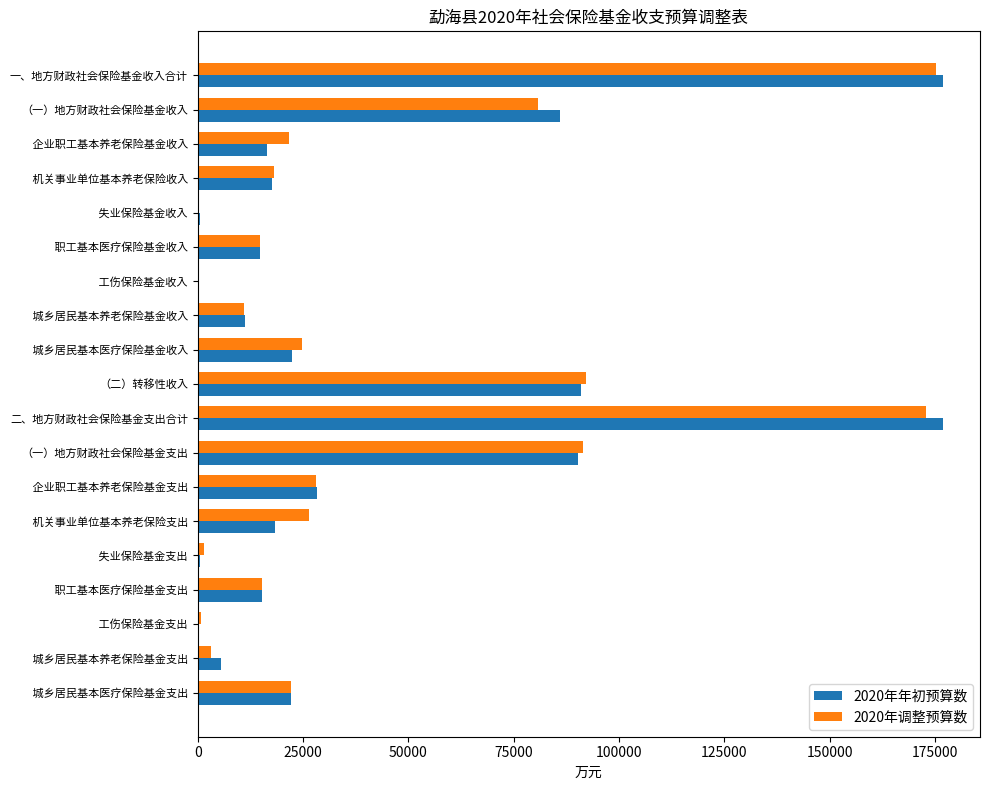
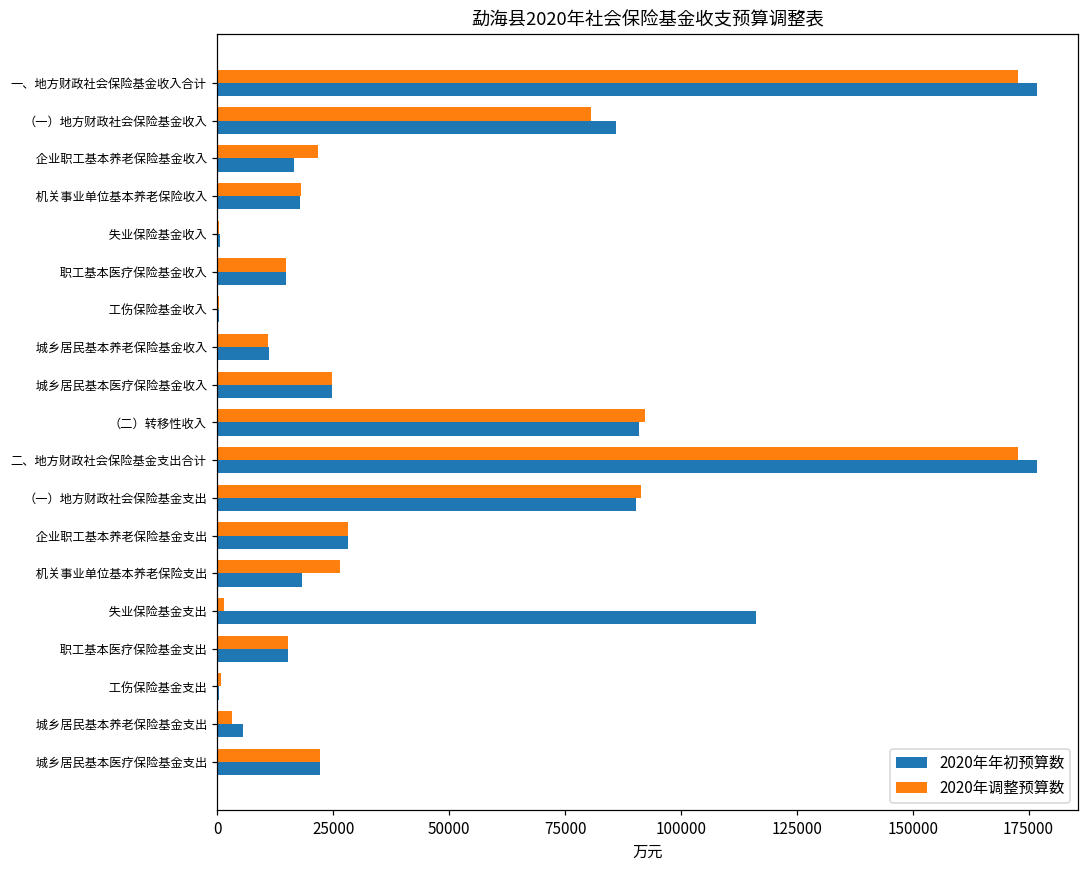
2020年调整预算数, 一、地方财政社会保险基金收入合计: 175000 -> 173000
2020年年初预算数, 城乡居民基本医疗保险基金收入: 22000 -> 25000
2020年年初预算数, 失业保险基金支出: 1000 -> 116000
